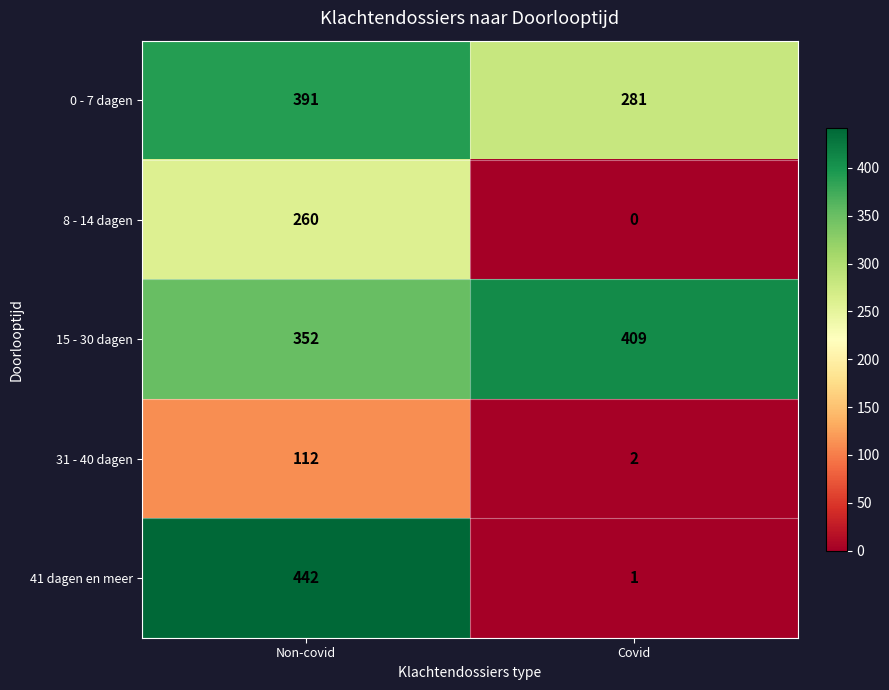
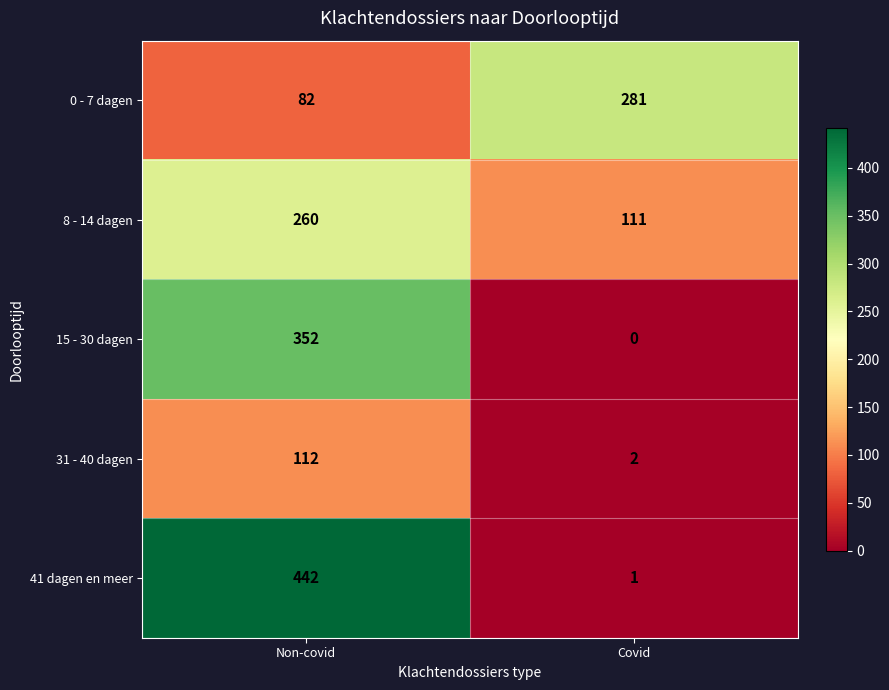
0 - 7 dagen, Non-covid: 391 -> 82
8 - 14 dagen, Covid: 0 -> 111
15 - 30 dagen, Covid: 409 -> 0
